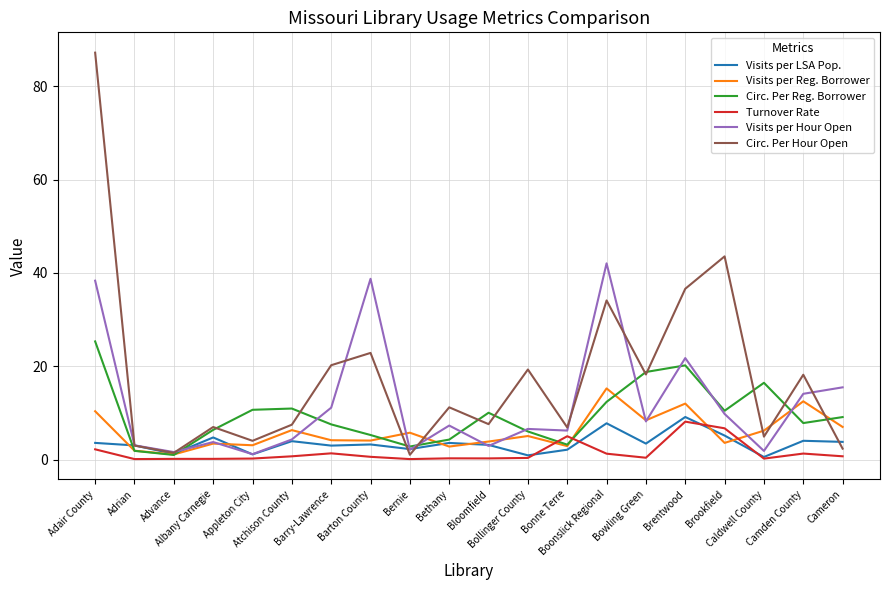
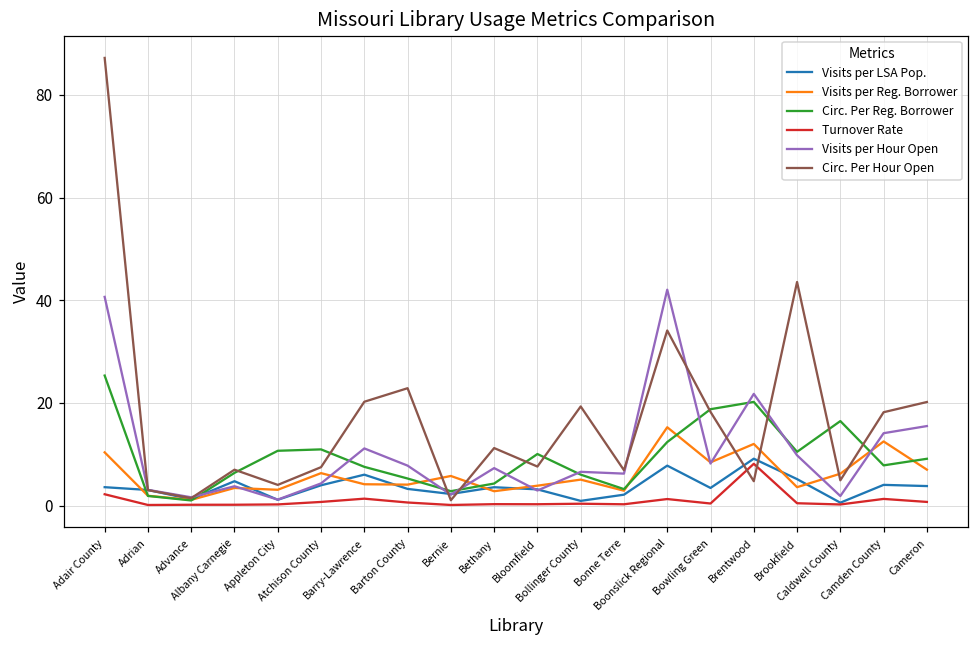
Visits per Hour Open, Adair County: 38 -> 41
Visits per LSA Pop., Barry-Lawrence: 3 -> 6
Visits per Hour Open, Barton County: 39 -> 8
Turnover Rate, Bonne Terre: 5 -> 0
Circ. Per Hour Open, Brentwood: 37 -> 5
Turnover Rate, Brookfield: 7 -> 0
Circ. Per Hour Open, Cameron: 2 -> 20
